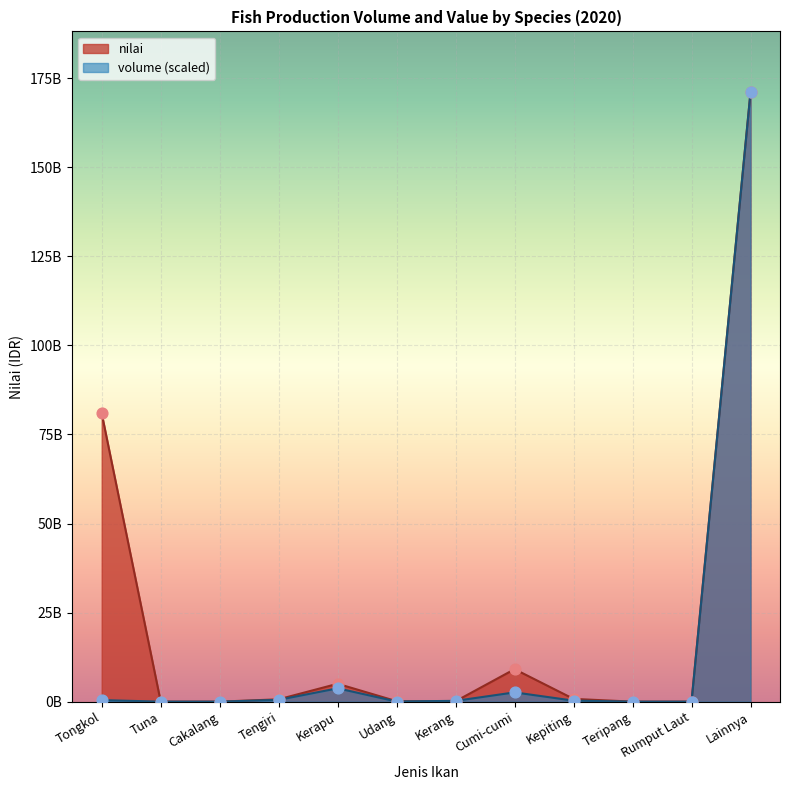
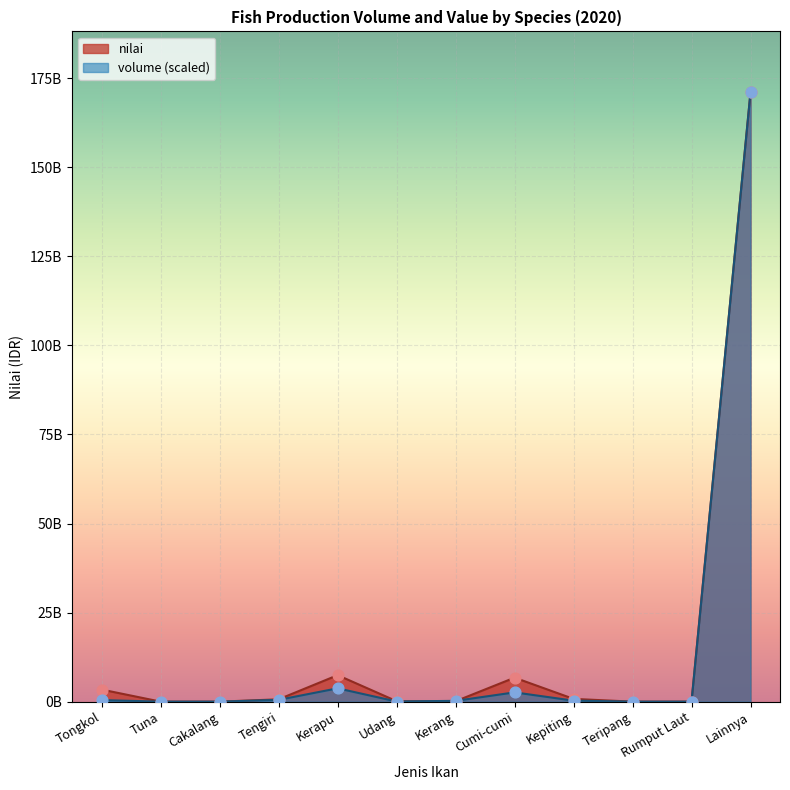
nilai, Tongkol: 81000000000 -> 3000000000
nilai, Kerapu: 5000000000 -> 7000000000
nilai, Cumi-cumi: 9000000000 -> 7000000000
